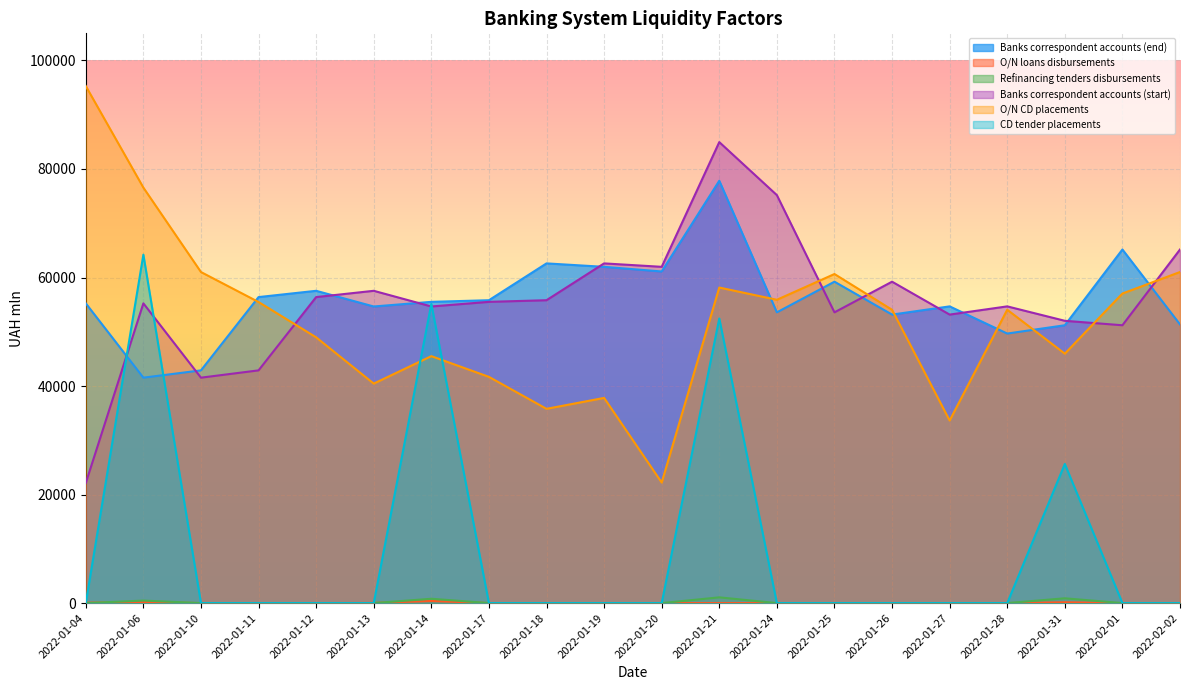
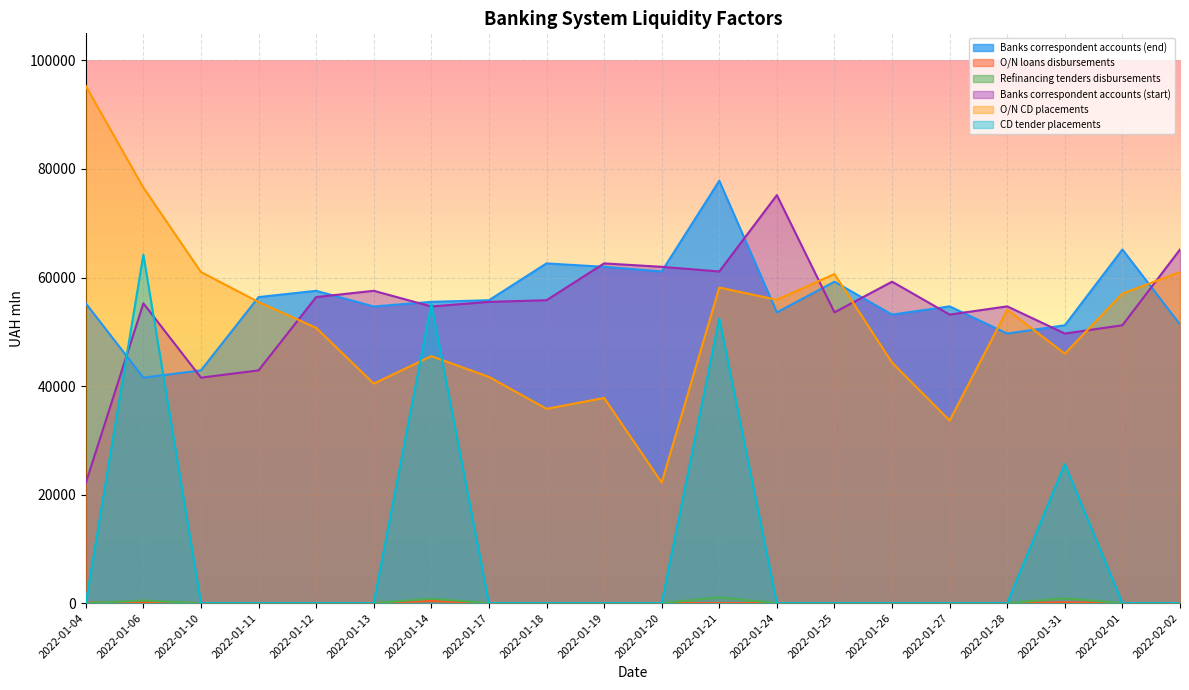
O/N CD placements, 2022-01-12: 49000 -> 51000
Banks correspondent accounts (start), 2022-01-21: 85000 -> 61000
O/N CD placements, 2022-01-26: 54000 -> 44000
Banks correspondent accounts (start), 2022-01-31: 52000 -> 50000
